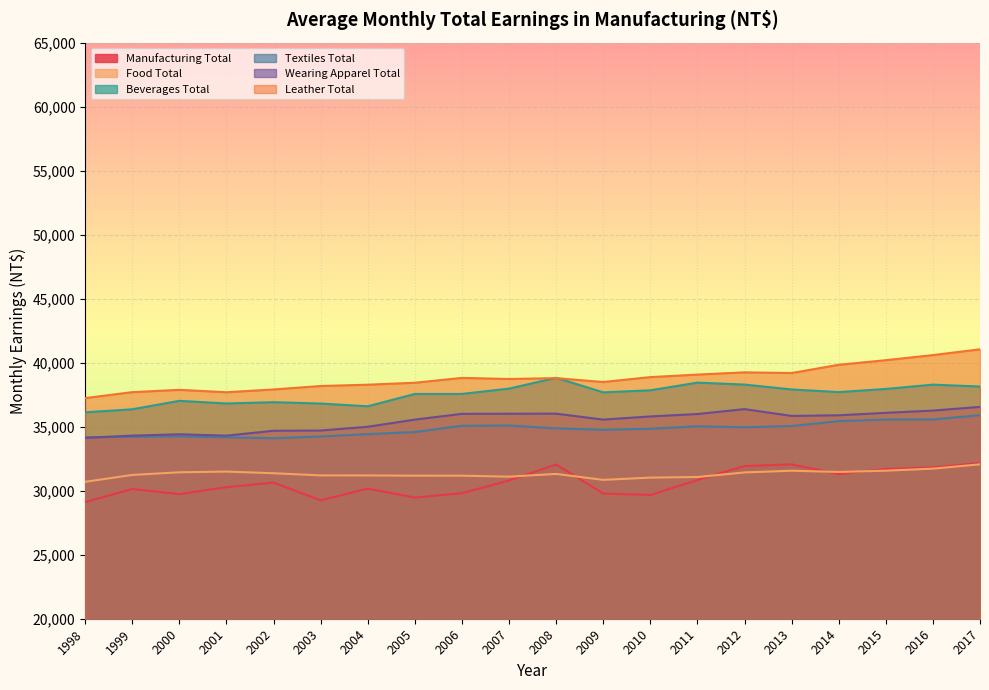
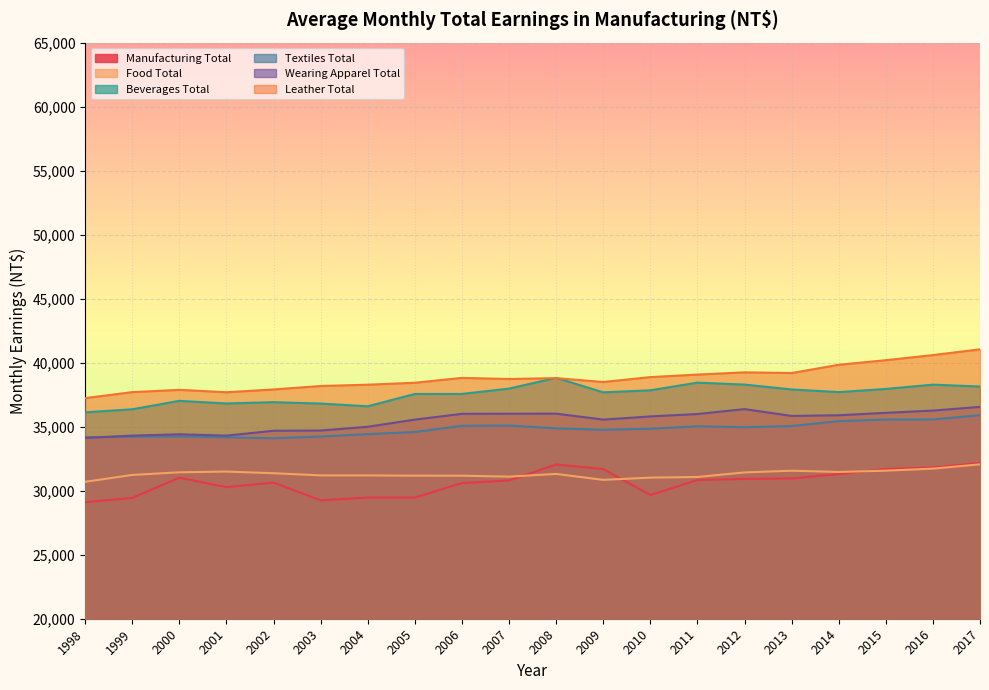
Manufacturing Total, 1999: 30,100 -> 29,400
Manufacturing Total, 2000: 29,700 -> 31,000
Manufacturing Total, 2004: 30,200 -> 29,500
Manufacturing Total, 2006: 29,800 -> 30,600
Manufacturing Total, 2009: 29,800 -> 31,700
Manufacturing Total, 2012: 31,900 -> 30,900
Manufacturing Total, 2013: 32,100 -> 31,000
